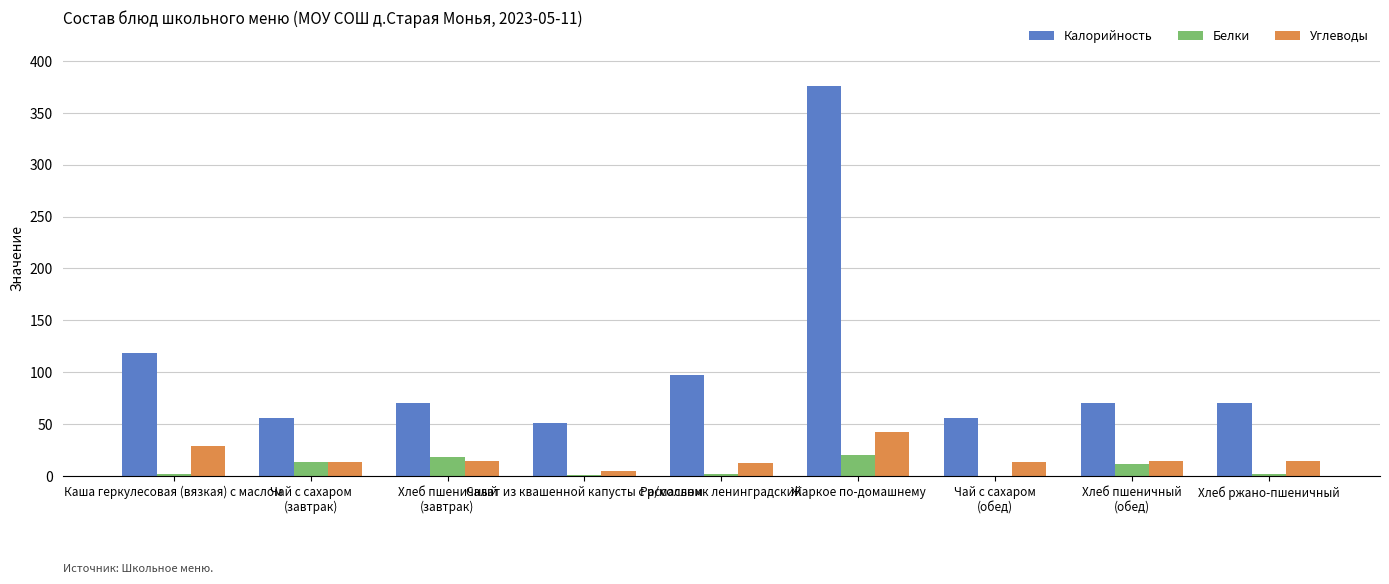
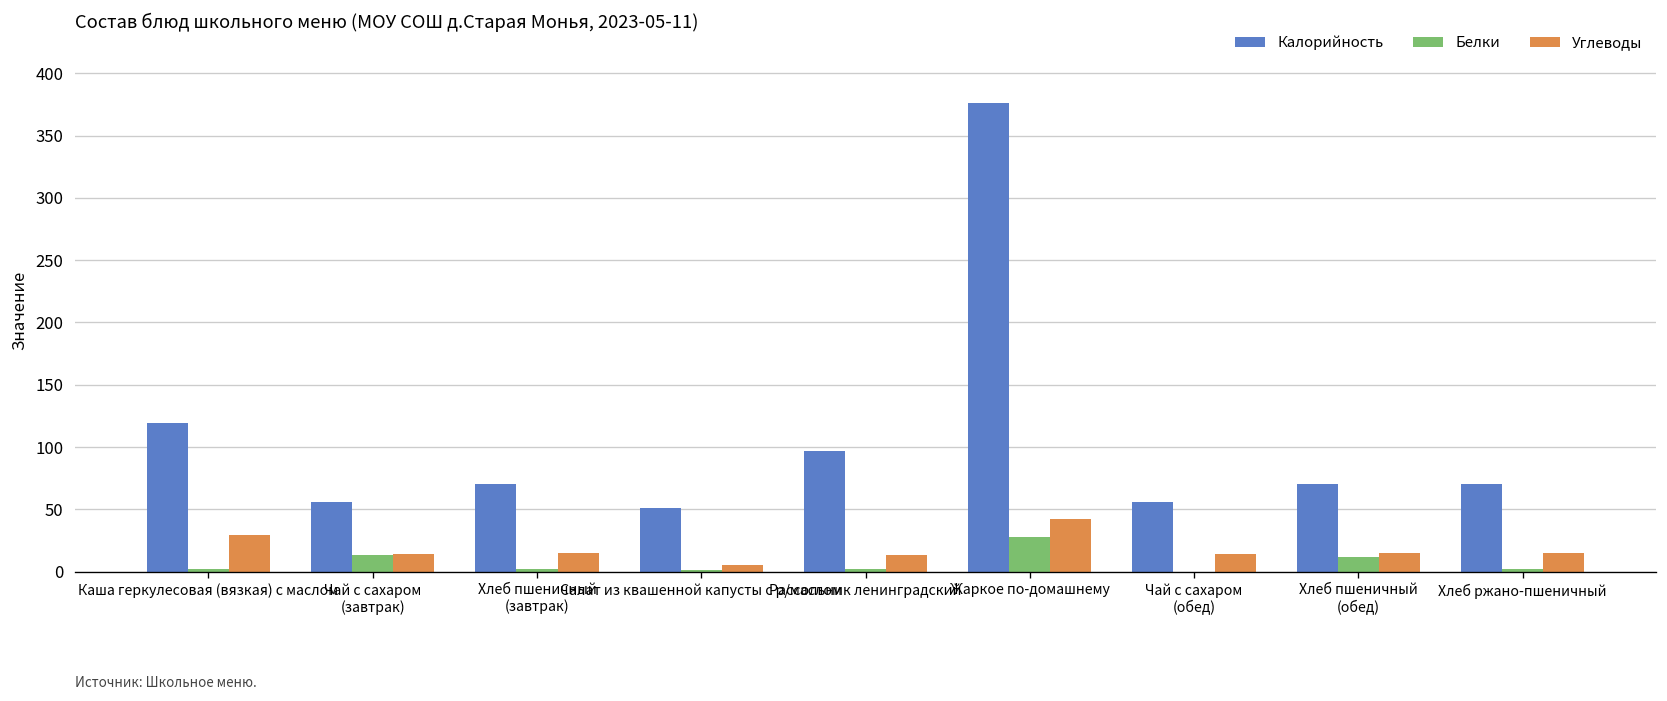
Белки, Хлеб пшеничный (завтрак): 18 -> 2
Белки, Жаркое по-домашнему: 20 -> 28
